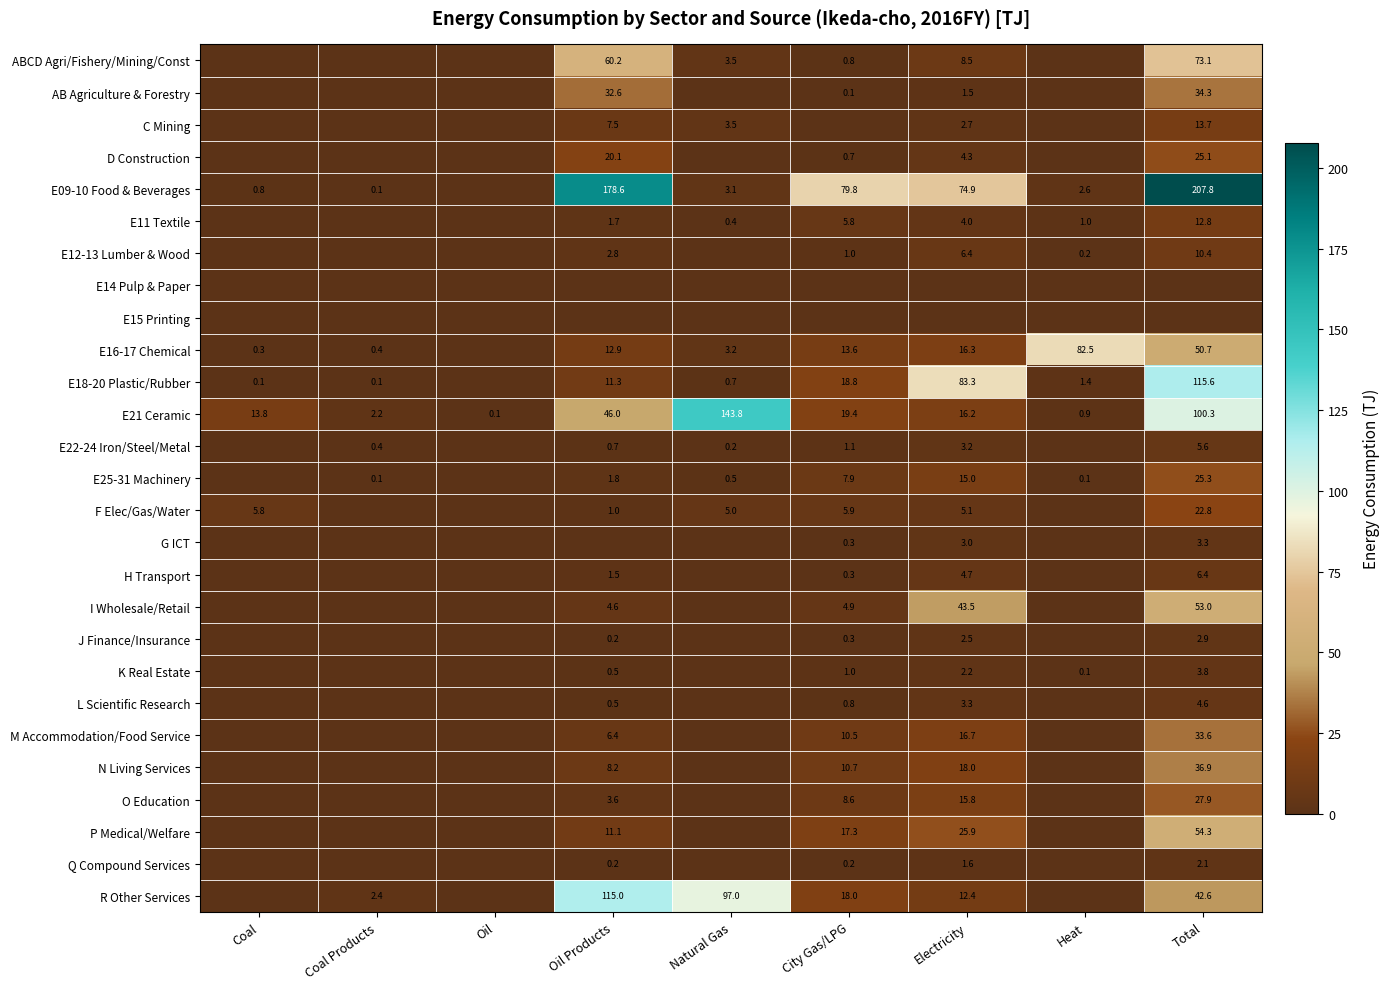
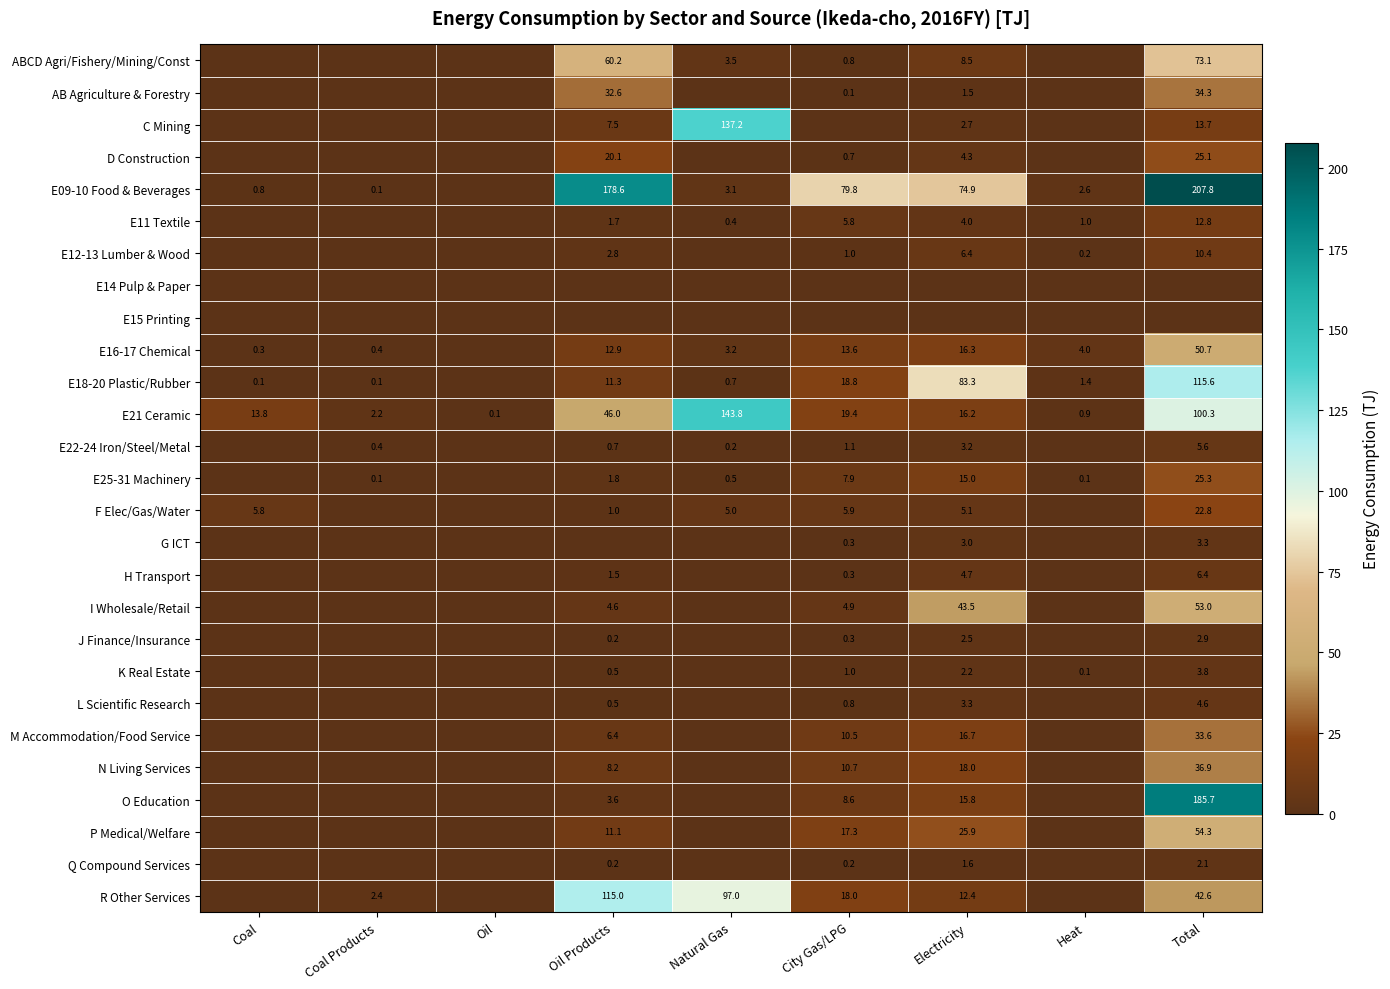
C Mining, Natural Gas: 3.5 -> 137.2
E16-17 Chemical, Heat: 82.5 -> 4.0
O Education, Total: 27.9 -> 185.7
